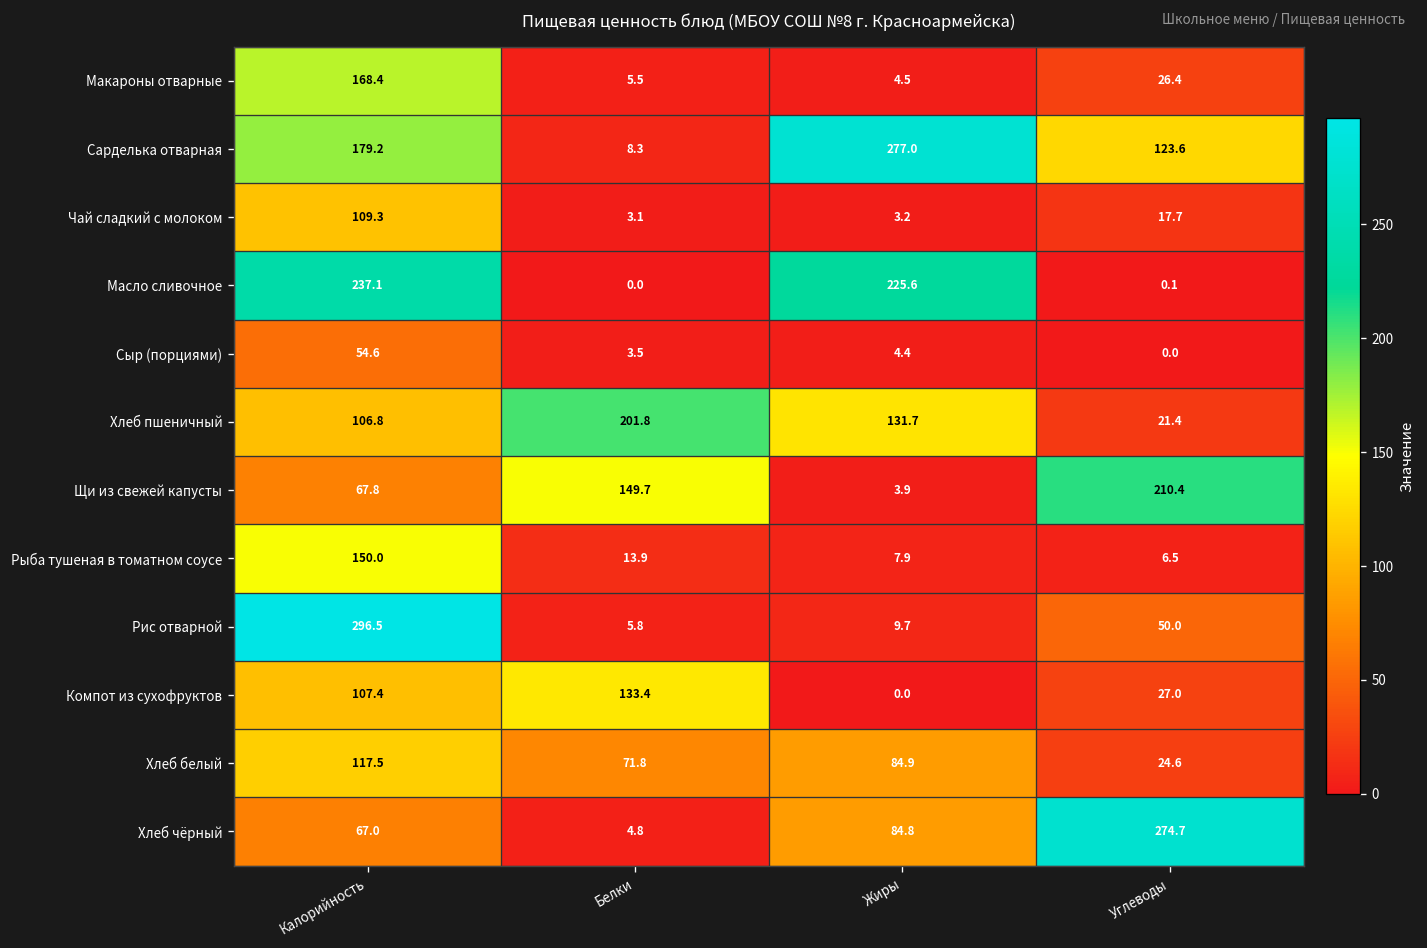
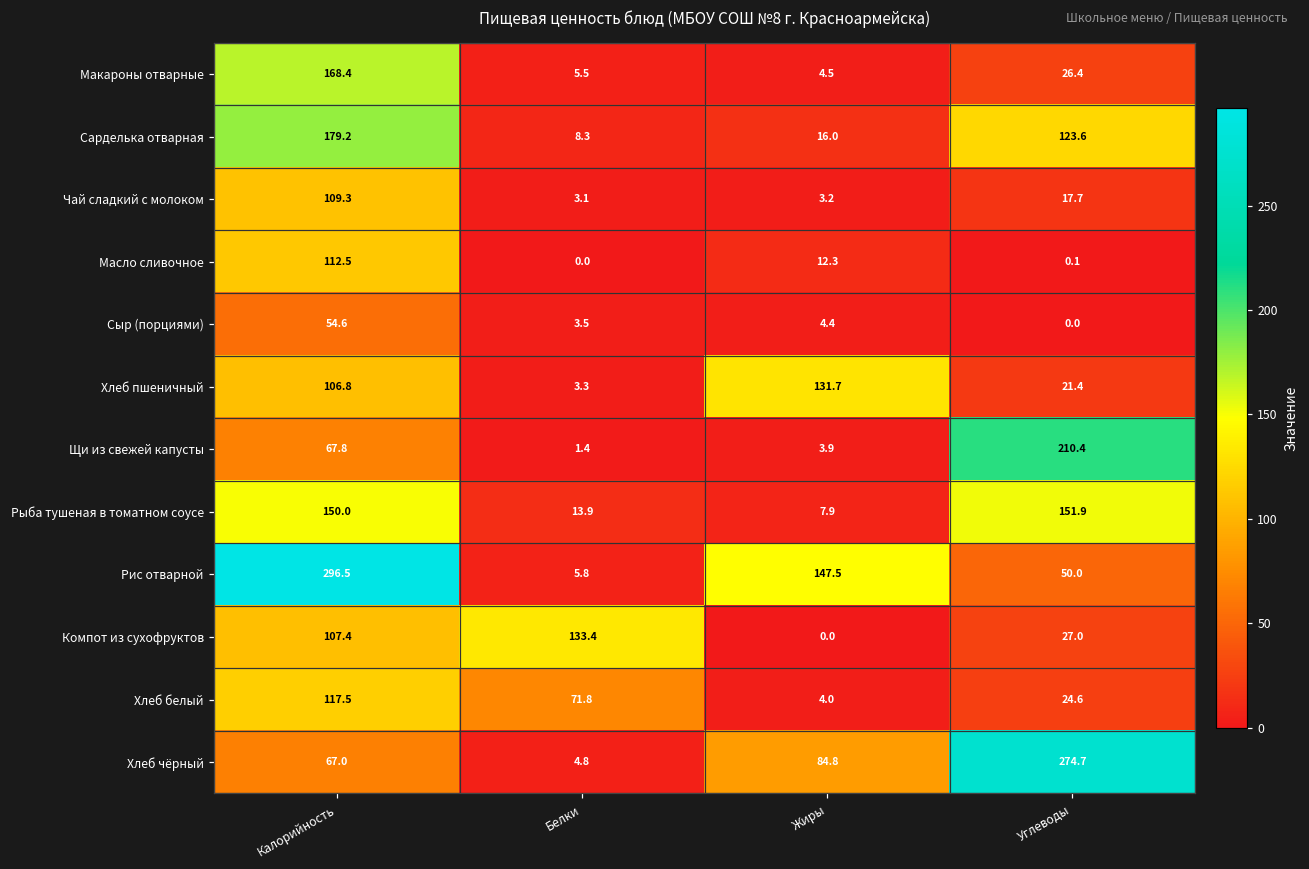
Сарделька отварная, Жиры: 277.0 -> 16.0
Масло сливочное, Калорийность: 237.1 -> 112.5
Масло сливочное, Жиры: 225.6 -> 12.3
Хлеб пшеничный, Белки: 201.8 -> 3.3
Щи из свежей капусты, Белки: 149.7 -> 1.4
Рыба тушеная в томатном соусе, Углеводы: 6.5 -> 151.9
Рис отварной, Жиры: 9.7 -> 147.5
Хлеб белый, Жиры: 84.9 -> 4.0
